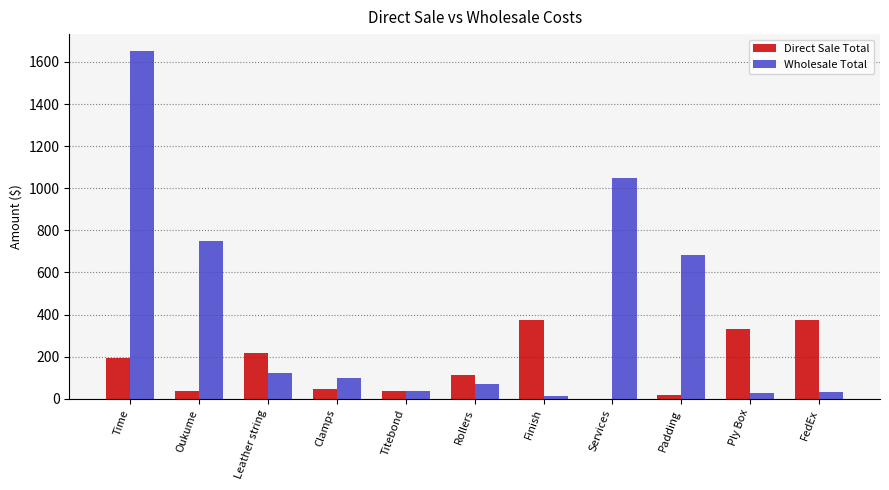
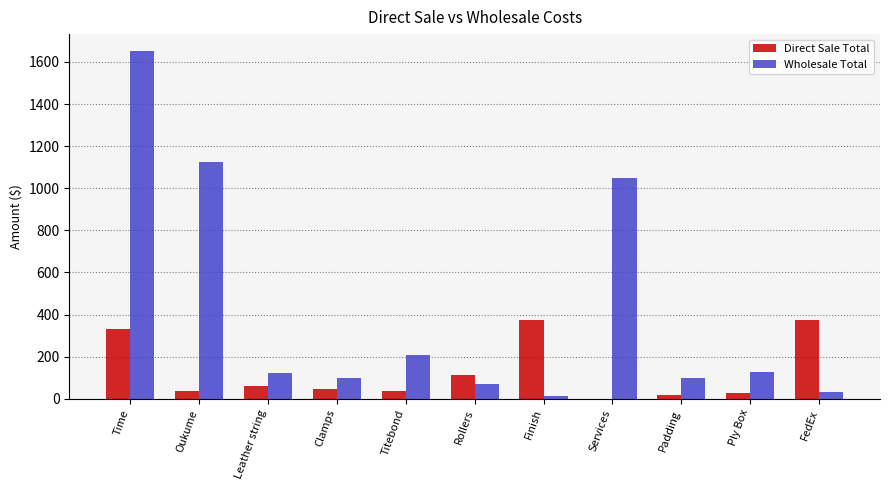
Direct Sale Total, Time: 190 -> 330
Wholesale Total, Oukume: 750 -> 1130
Direct Sale Total, Leather string: 220 -> 60
Wholesale Total, Titebond: 40 -> 210
Wholesale Total, Padding: 690 -> 100
Direct Sale Total, Ply Box: 330 -> 30
Wholesale Total, Ply Box: 30 -> 130
